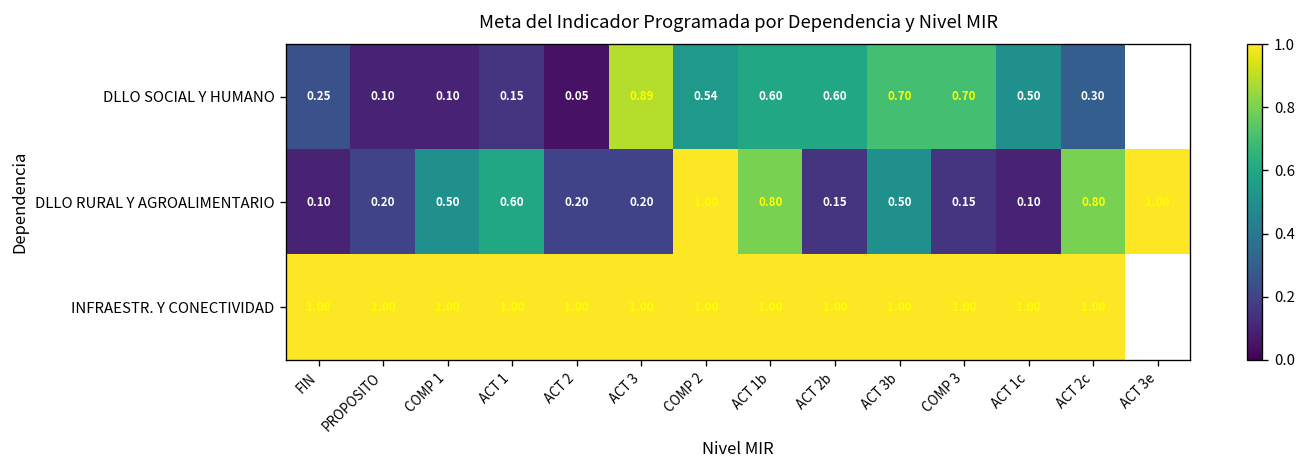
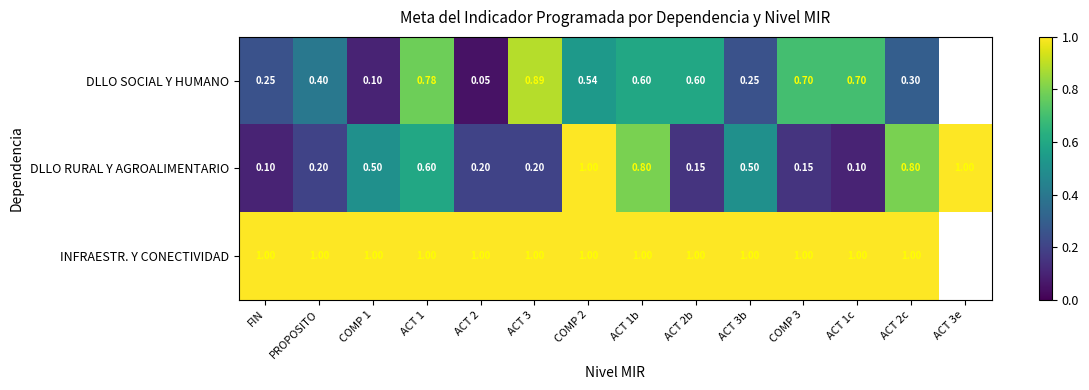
DLLO SOCIAL Y HUMANO, PROPOSITO: 0.10 -> 0.40
DLLO SOCIAL Y HUMANO, ACT 1: 0.15 -> 0.78
DLLO SOCIAL Y HUMANO, ACT 3b: 0.70 -> 0.25
DLLO SOCIAL Y HUMANO, ACT 1c: 0.50 -> 0.70
